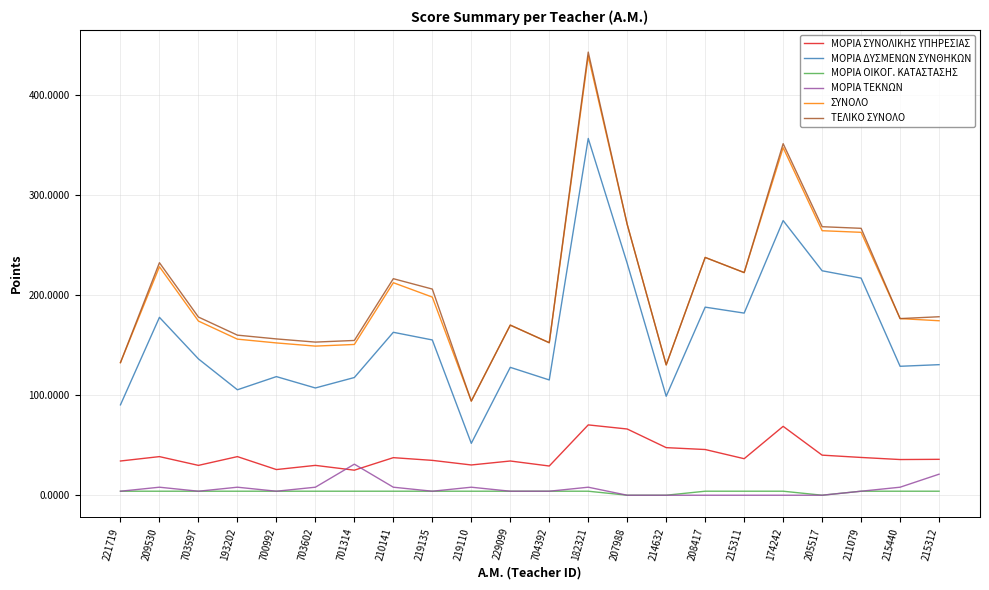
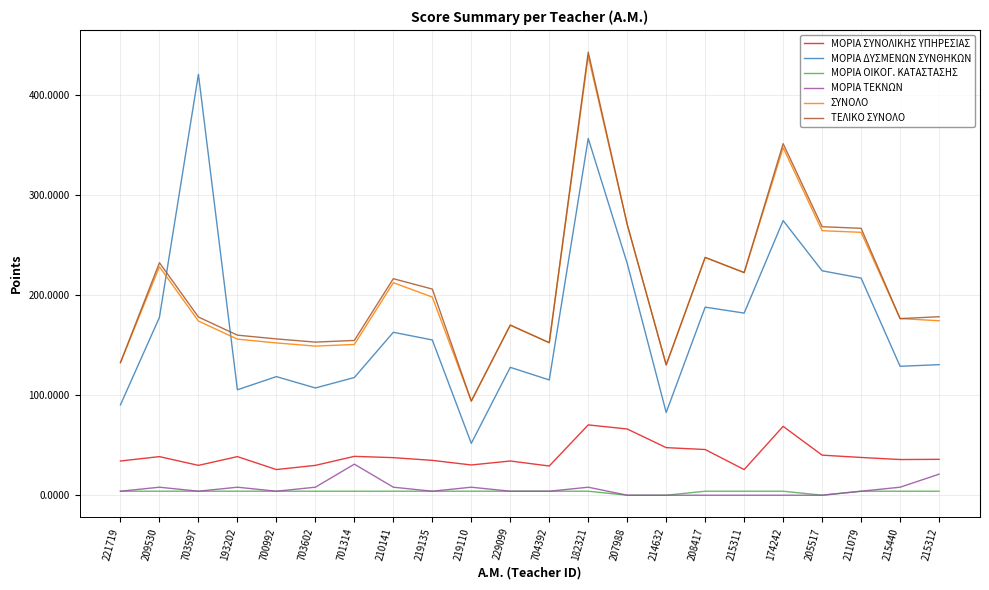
ΜΟΡΙΑ ΔΥΣΜΕΝΩΝ ΣΥΝΘΗΚΩΝ, 703597: 136 -> 420
ΜΟΡΙΑ ΣΥΝΟΛΙΚΗΣ ΥΠΗΡΕΣΙΑΣ, 701314: 25 -> 39
ΜΟΡΙΑ ΔΥΣΜΕΝΩΝ ΣΥΝΘΗΚΩΝ, 214632: 99 -> 83
ΜΟΡΙΑ ΣΥΝΟΛΙΚΗΣ ΥΠΗΡΕΣΙΑΣ, 215311: 36 -> 26
